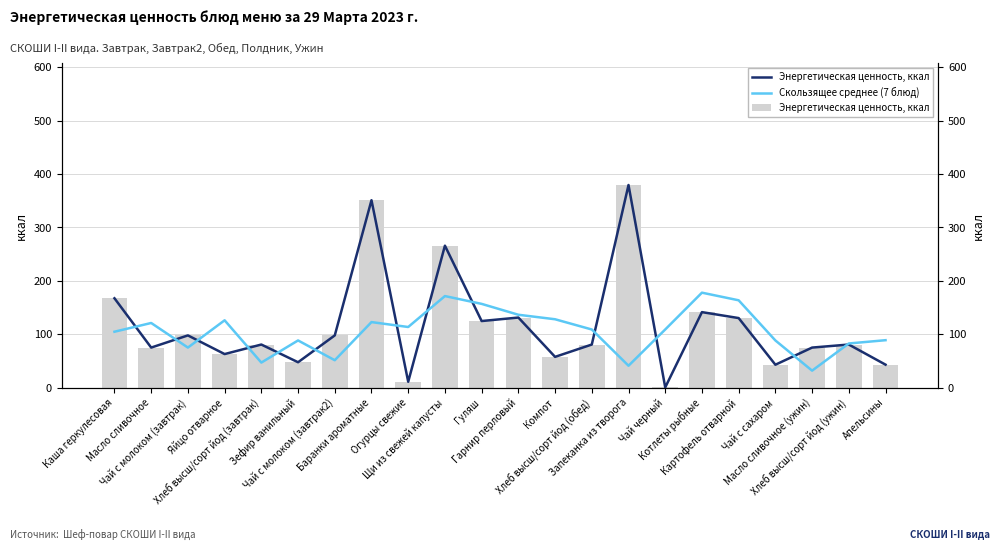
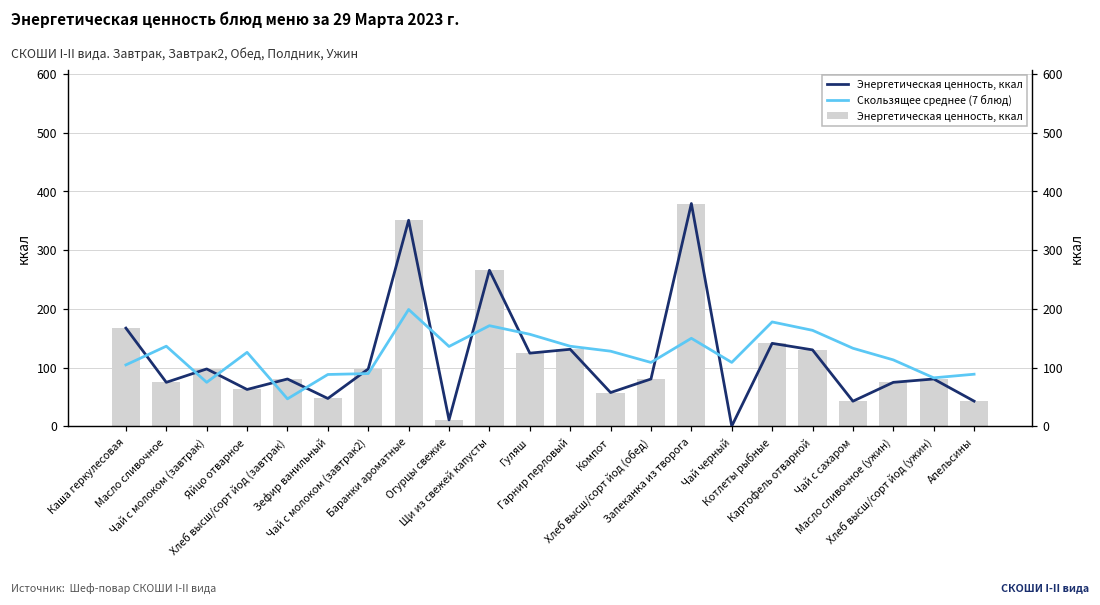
Скользящее среднее (7 блюд), Масло сливочное: 120 -> 140
Скользящее среднее (7 блюд), Чай с молоком (завтрак2): 50 -> 90
Скользящее среднее (7 блюд), Баранки ароматные: 120 -> 200
Скользящее среднее (7 блюд), Огурцы свежие: 110 -> 140
Скользящее среднее (7 блюд), Запеканка из творога: 40 -> 150
Скользящее среднее (7 блюд), Чай с сахаром: 90 -> 130
Скользящее среднее (7 блюд), Масло сливочное (ужин): 30 -> 110
